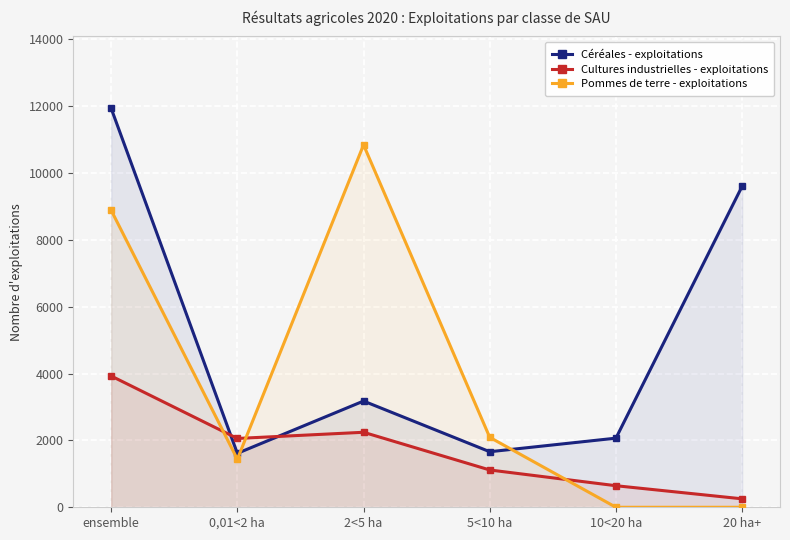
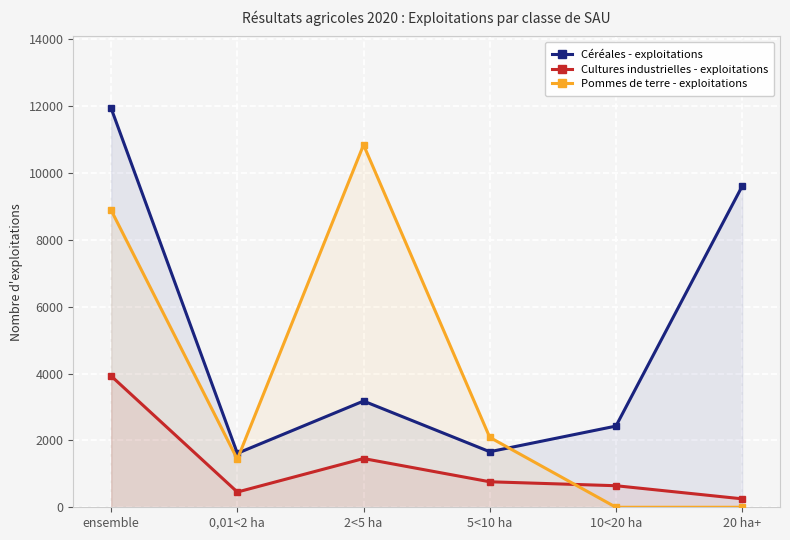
Cultures industrielles - exploitations, 0,01<2 ha: 2100 -> 500
Cultures industrielles - exploitations, 2<5 ha: 2200 -> 1500
Cultures industrielles - exploitations, 5<10 ha: 1100 -> 800
Céréales - exploitations, 10<20 ha: 2100 -> 2400
